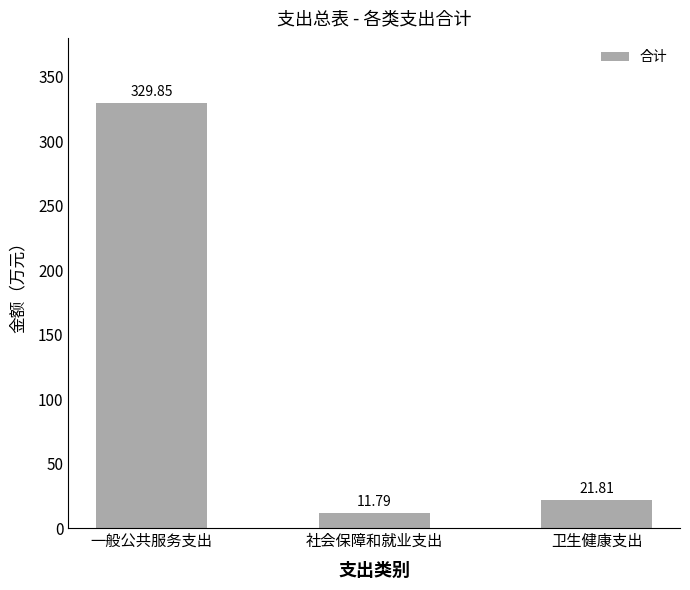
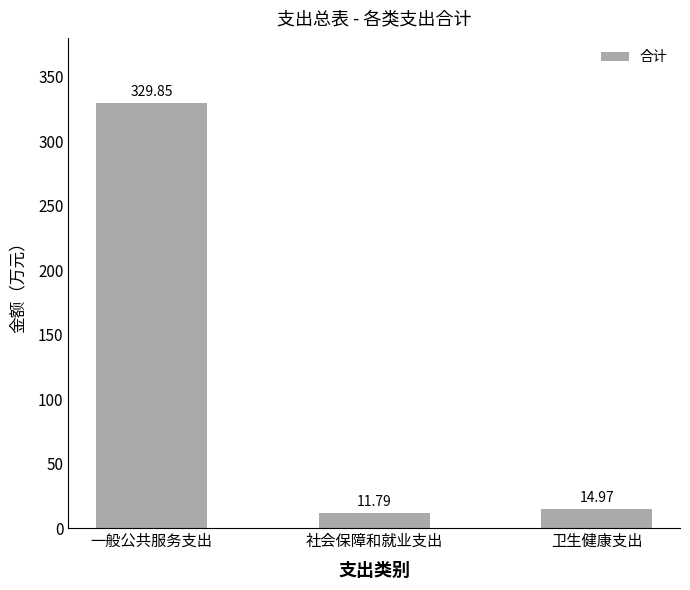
卫生健康支出: 21.81 -> 14.97
